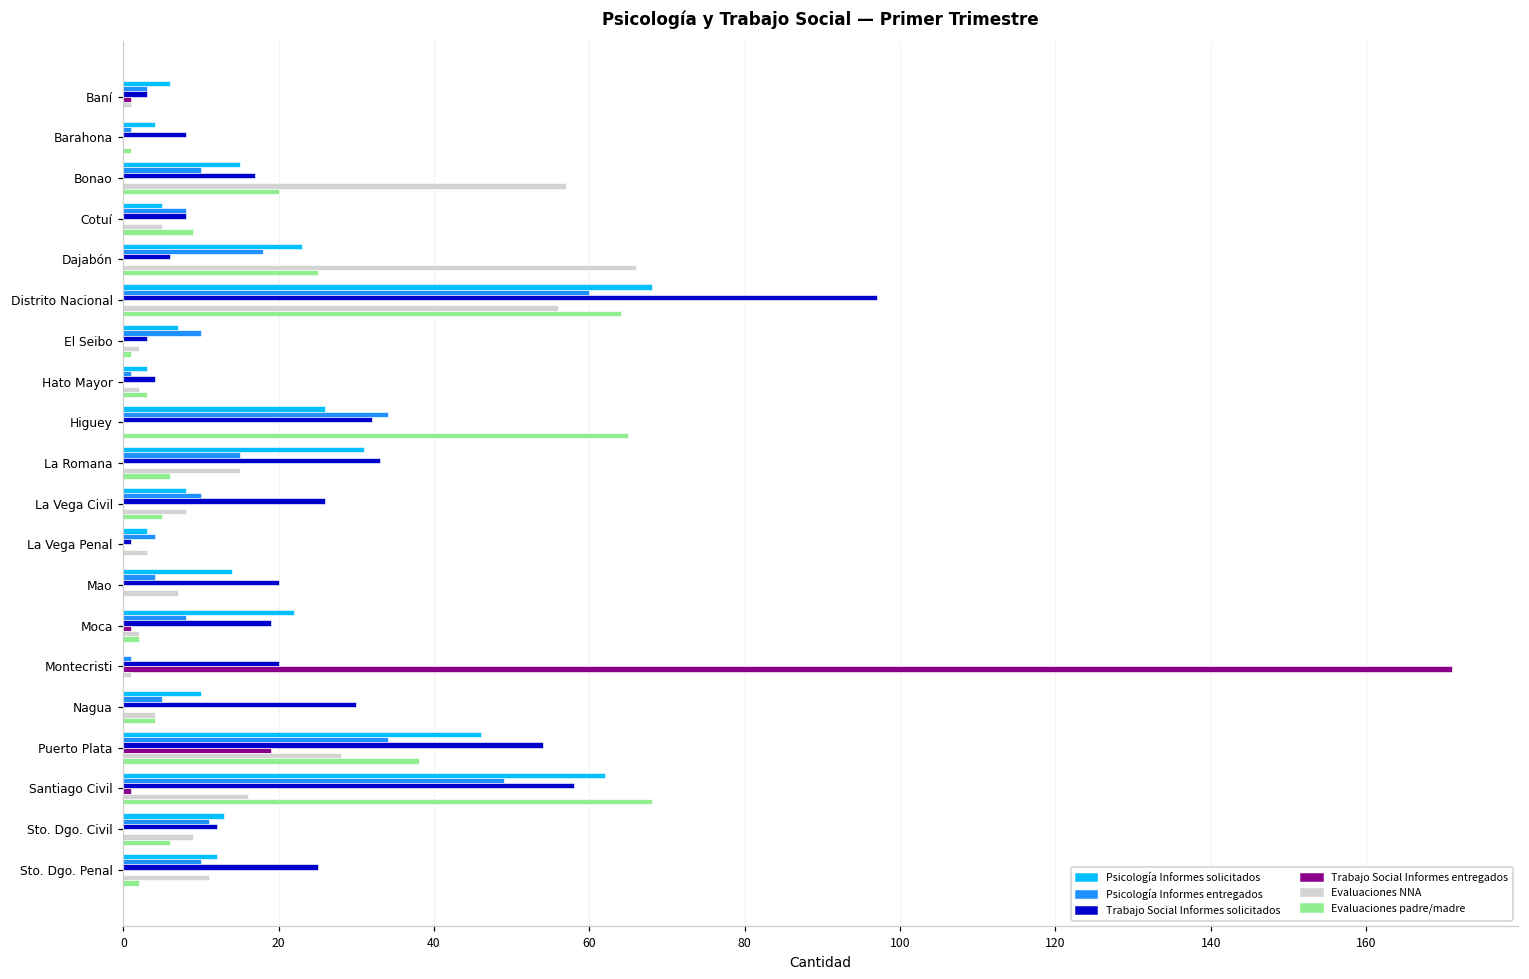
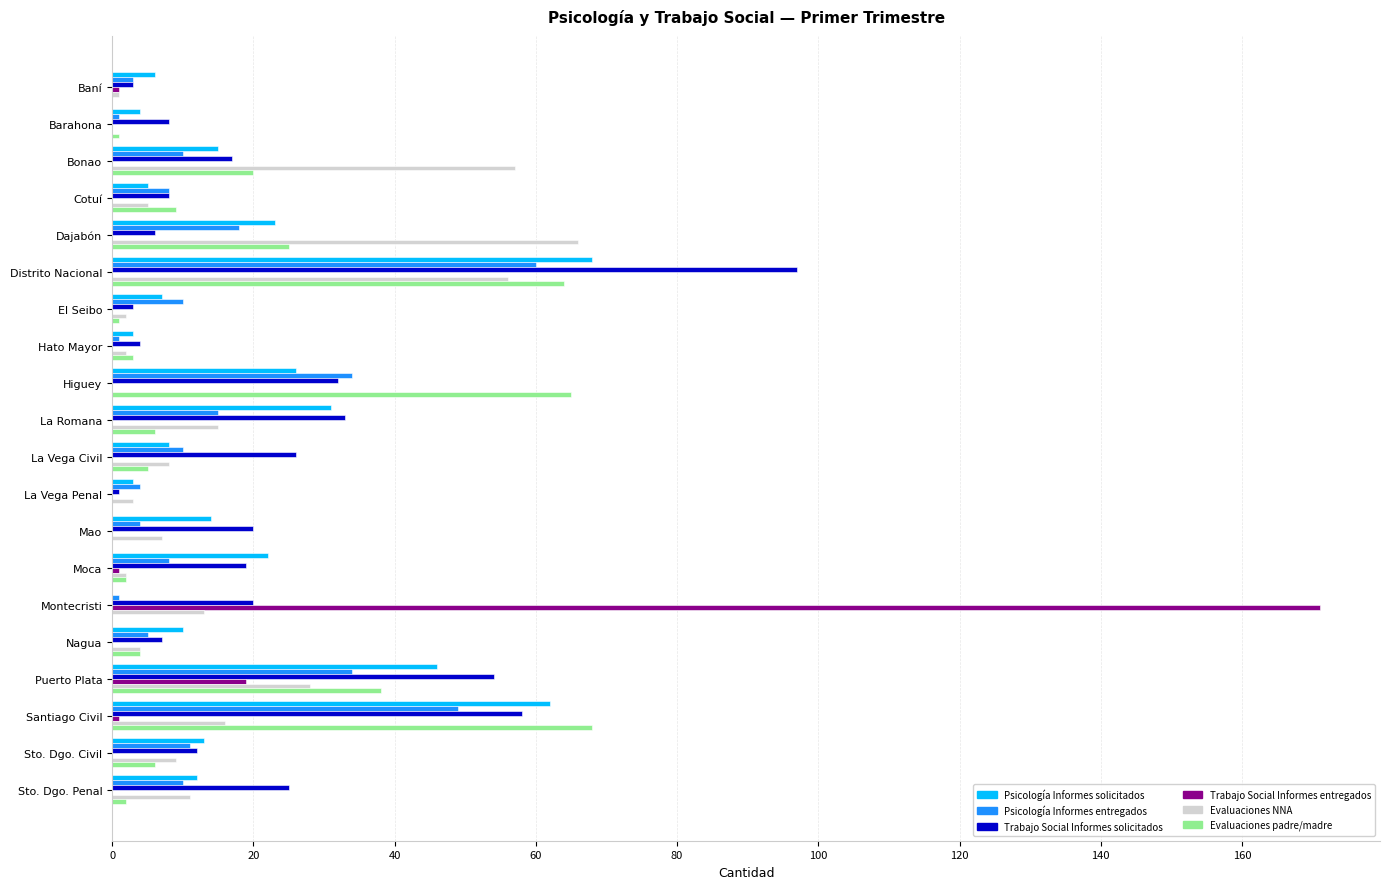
Evaluaciones NNA, Montecristi: 1 -> 13
Trabajo Social Informes solicitados, Nagua: 30 -> 7
